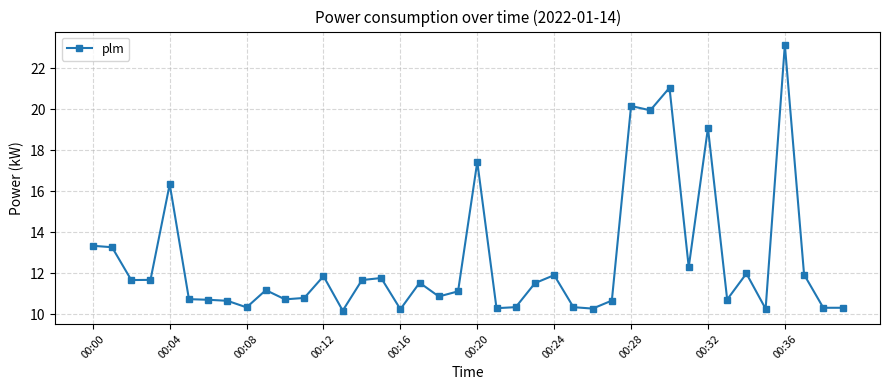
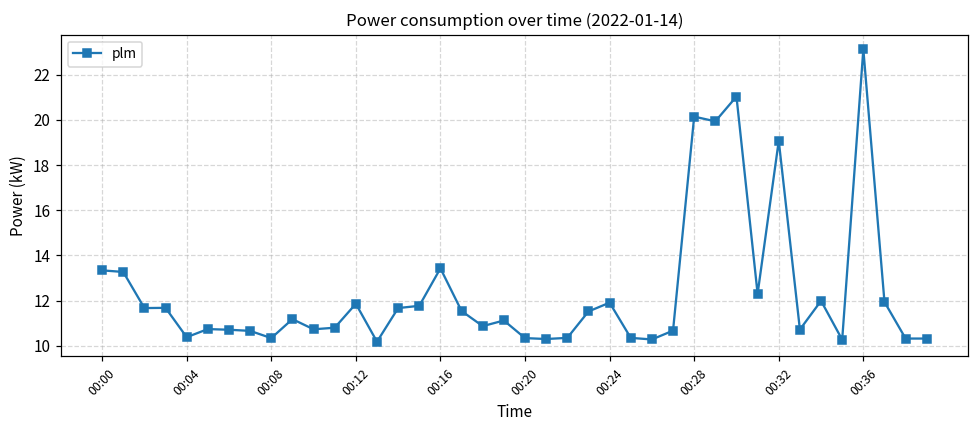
00:04: 16.3 -> 10.4
00:16: 10.3 -> 13.4
00:20: 17.4 -> 10.3
